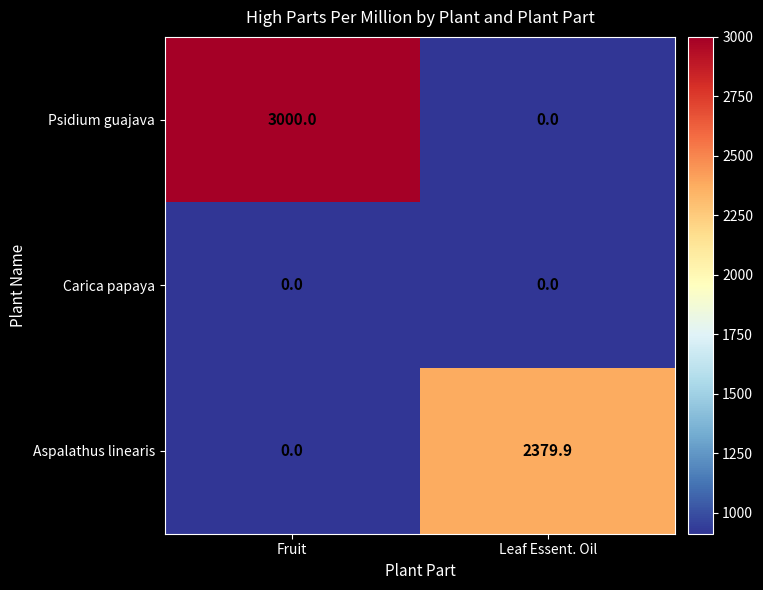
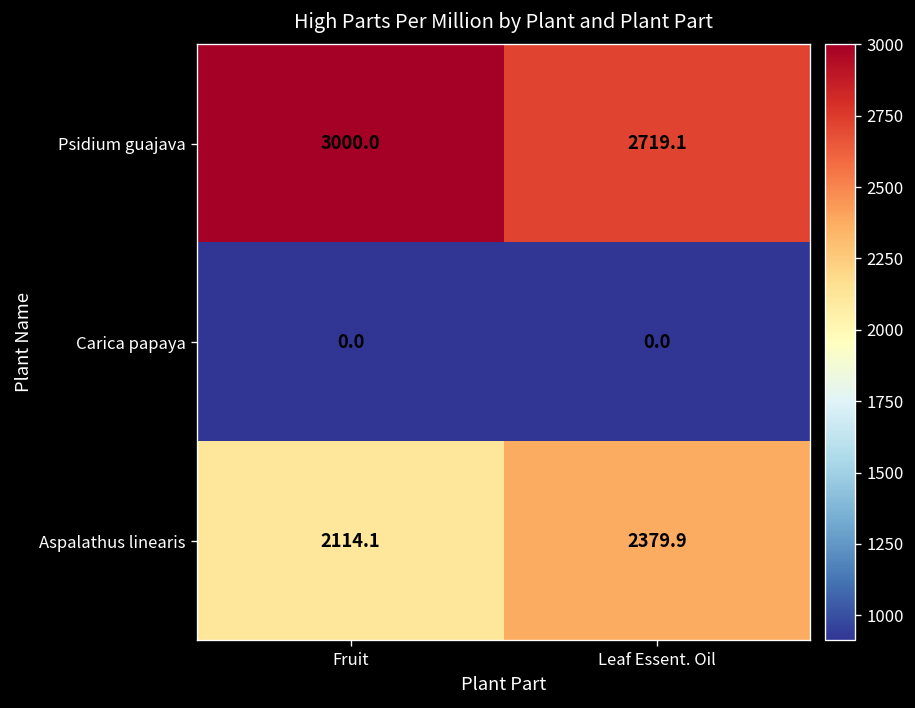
Psidium guajava, Leaf Essent. Oil: 0.0 -> 2719.1
Aspalathus linearis, Fruit: 0.0 -> 2114.1
